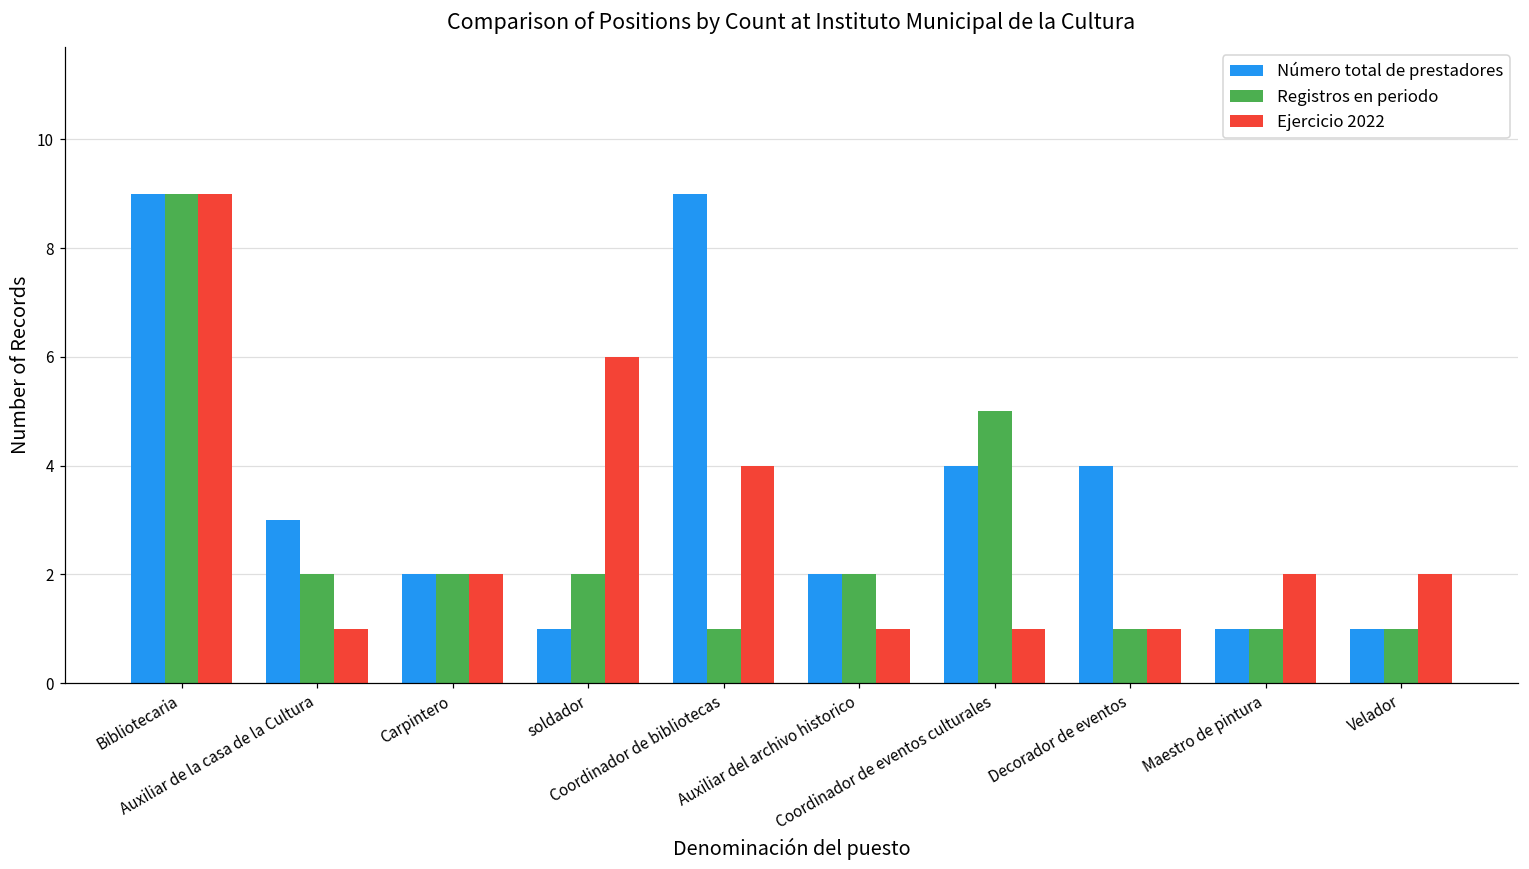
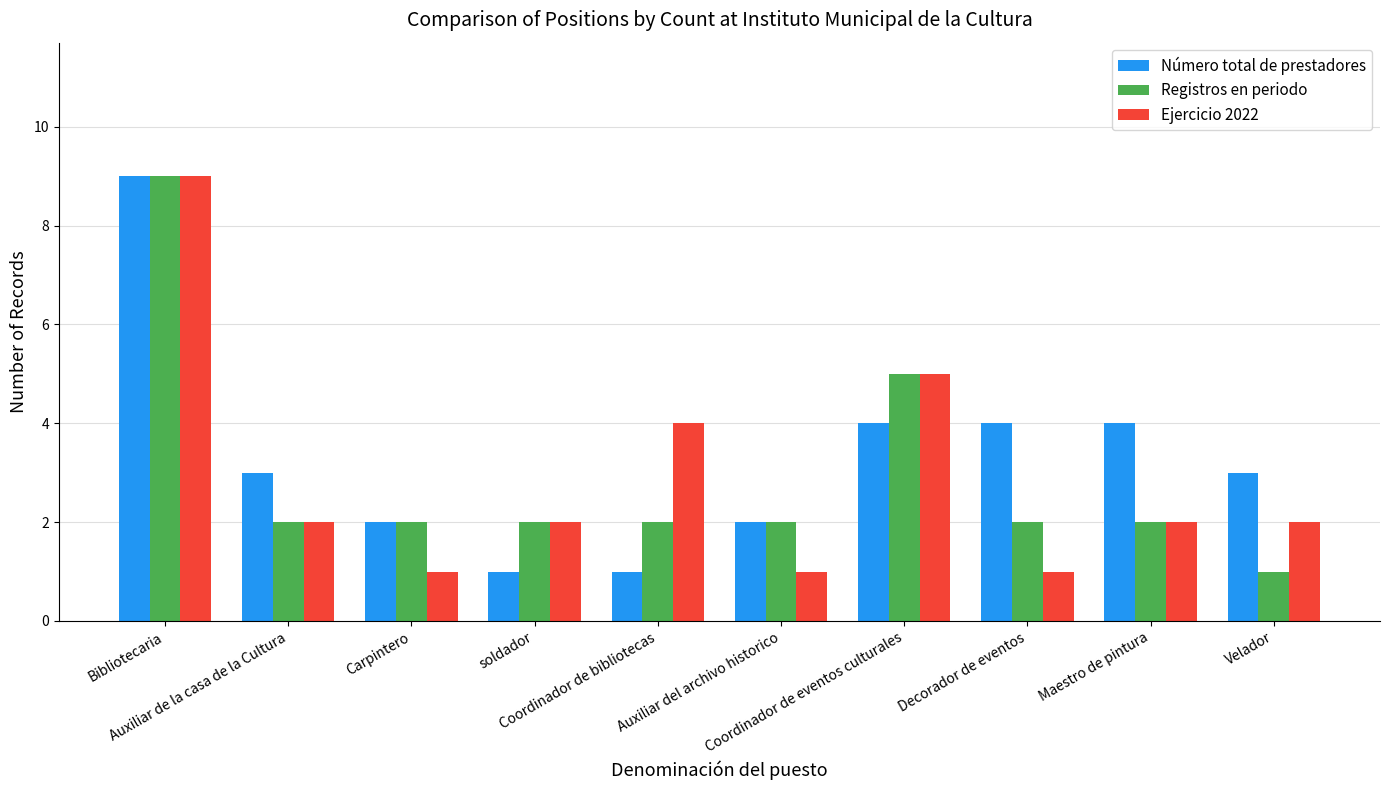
Ejercicio 2022, Auxiliar de la casa de la Cultura: 1 -> 2
Ejercicio 2022, Carpintero: 2 -> 1
Ejercicio 2022, soldador: 6 -> 2
Número total de prestadores, Coordinador de bibliotecas: 9 -> 1
Registros en periodo, Coordinador de bibliotecas: 1 -> 2
Ejercicio 2022, Coordinador de eventos culturales: 1 -> 5
Registros en periodo, Decorador de eventos: 1 -> 2
Número total de prestadores, Maestro de pintura: 1 -> 4
Registros en periodo, Maestro de pintura: 1 -> 2
Número total de prestadores, Velador: 1 -> 3
